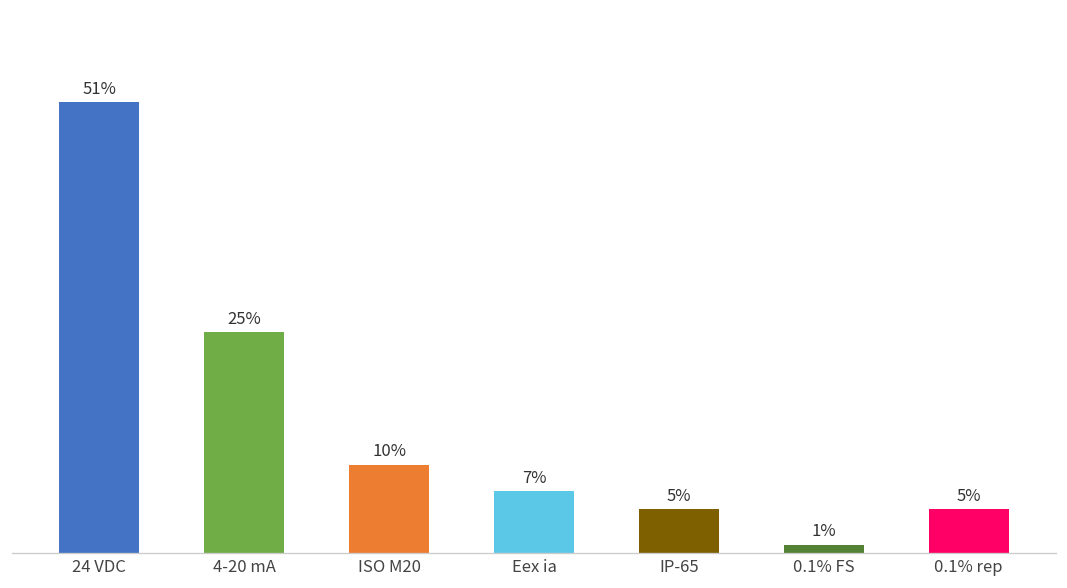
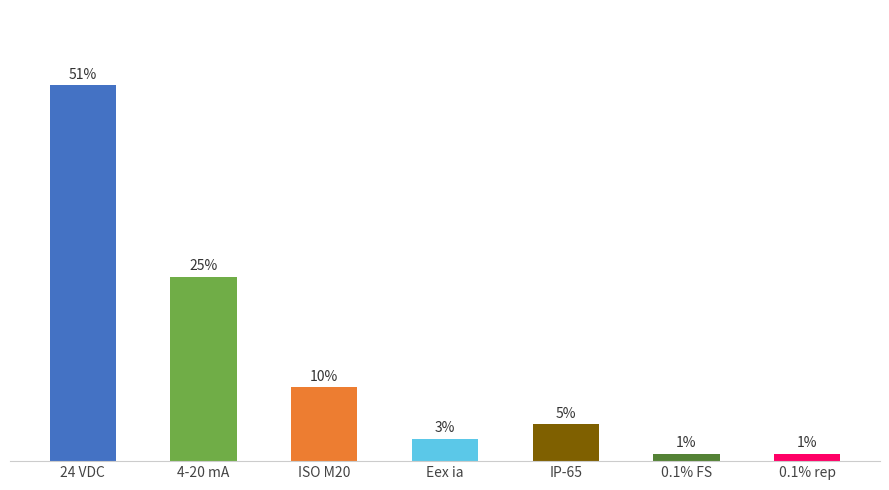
Eex ia: 7% -> 3%
0.1% rep: 5% -> 1%
